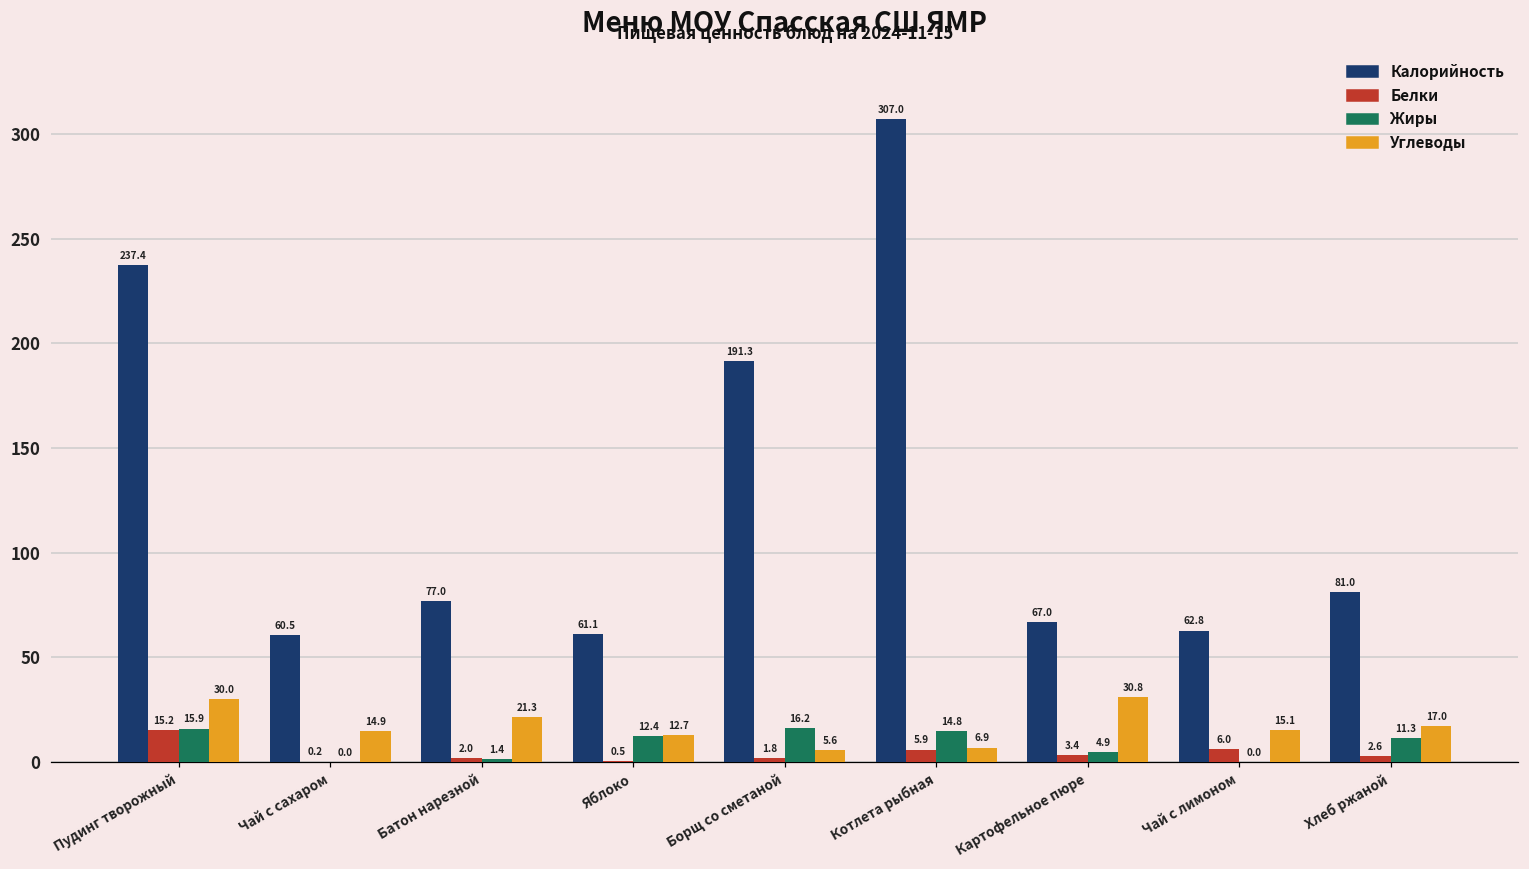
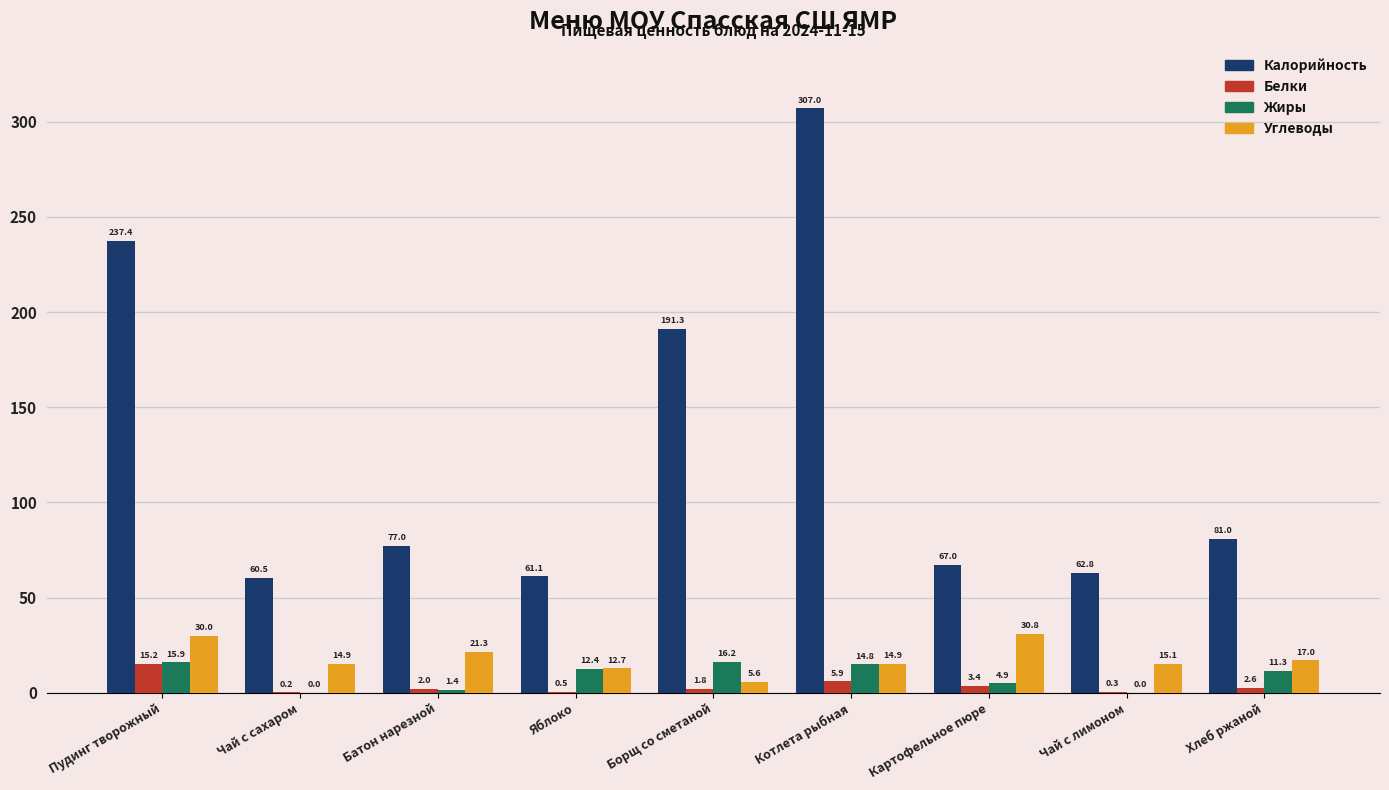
Углеводы, Котлета рыбная: 6.9 -> 14.9
Белки, Чай с лимоном: 6.0 -> 0.3
